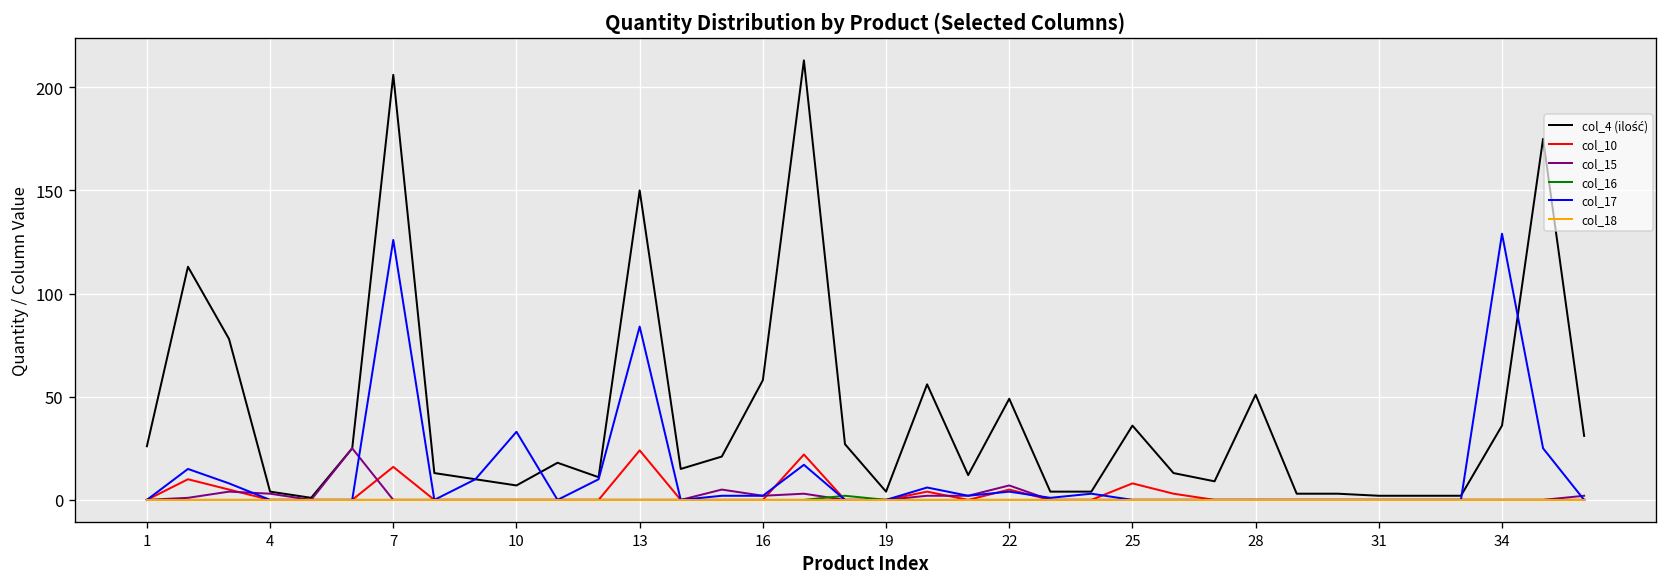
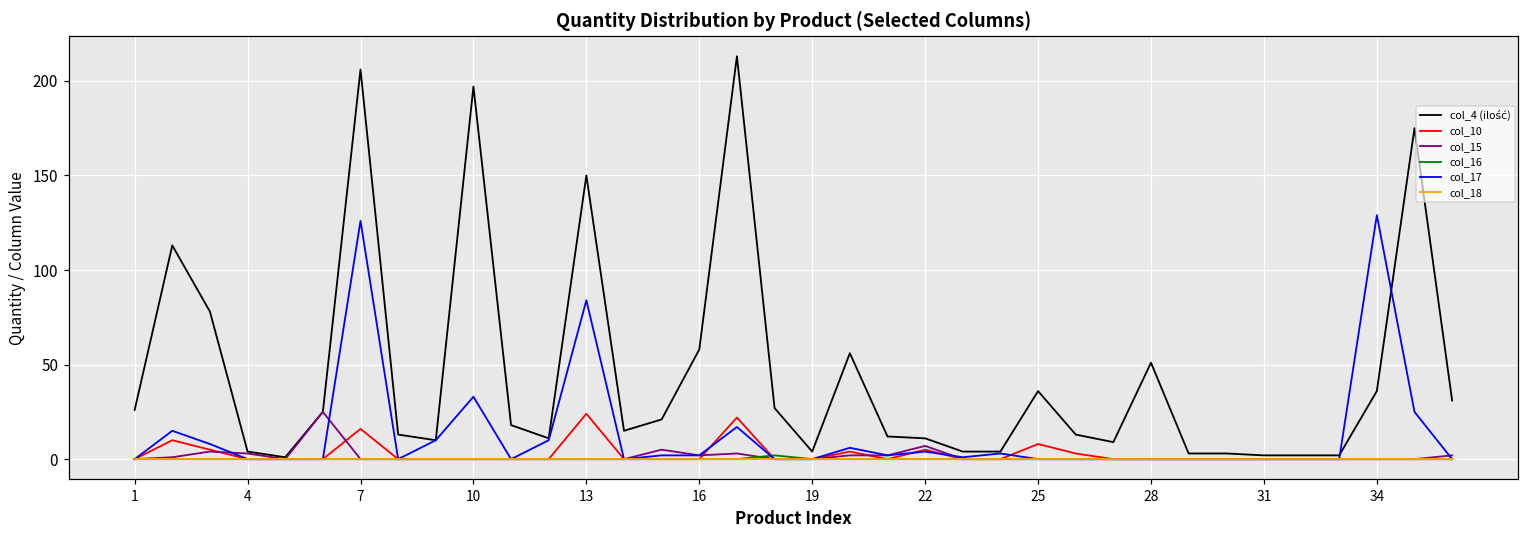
col_4 (ilość), 10: 7 -> 197
col_4 (ilość), 22: 49 -> 11
